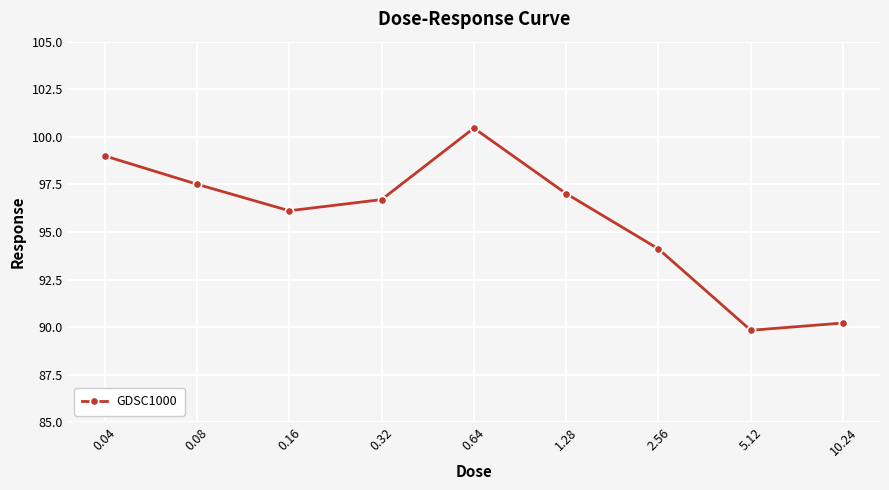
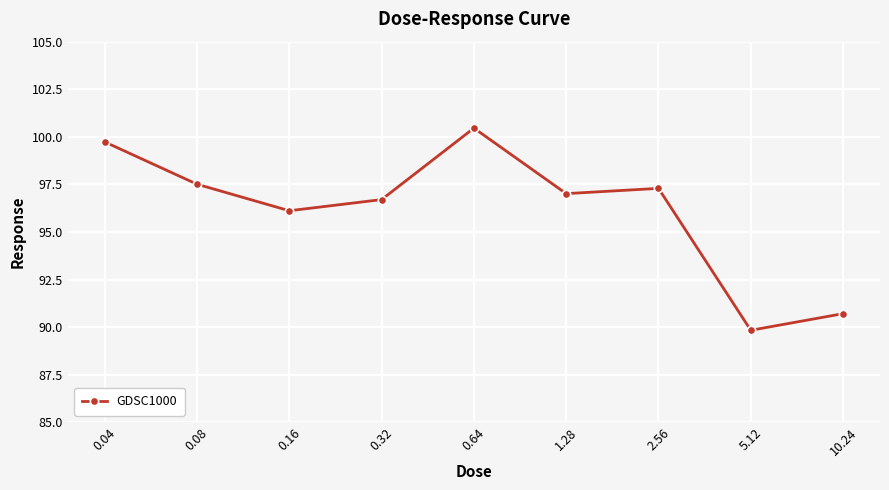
0.04: 99.0 -> 99.7
2.56: 94.1 -> 97.3
10.24: 90.2 -> 90.7
